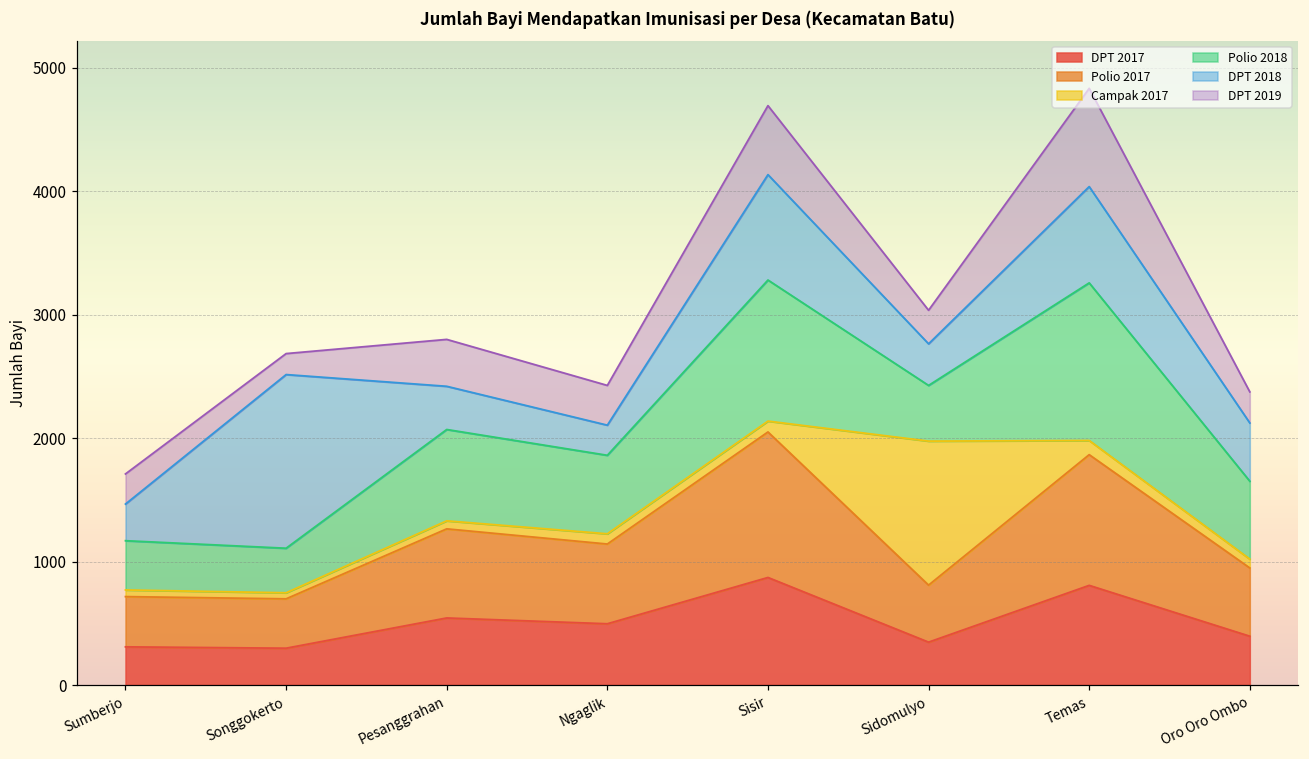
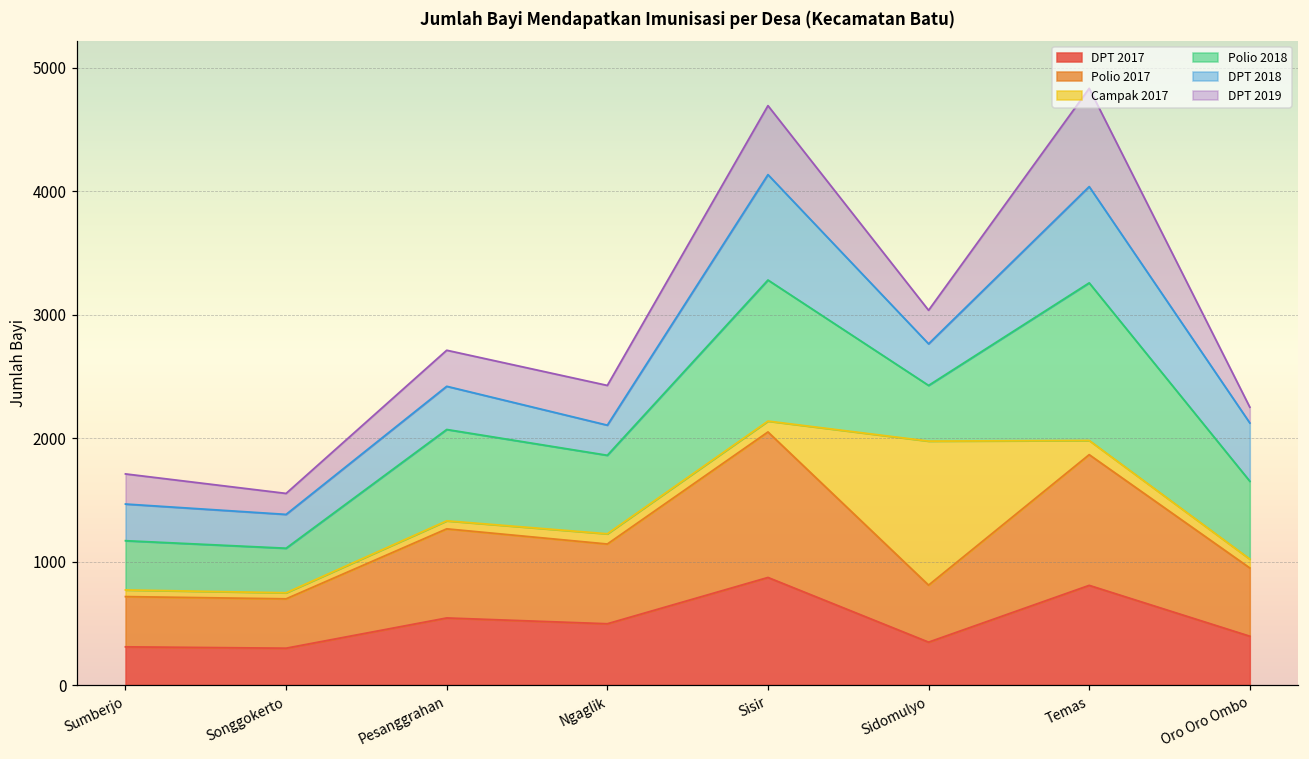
DPT 2018, Songgokerto: 1410 -> 270
DPT 2019, Pesanggrahan: 380 -> 290
DPT 2019, Oro Oro Ombo: 250 -> 130
